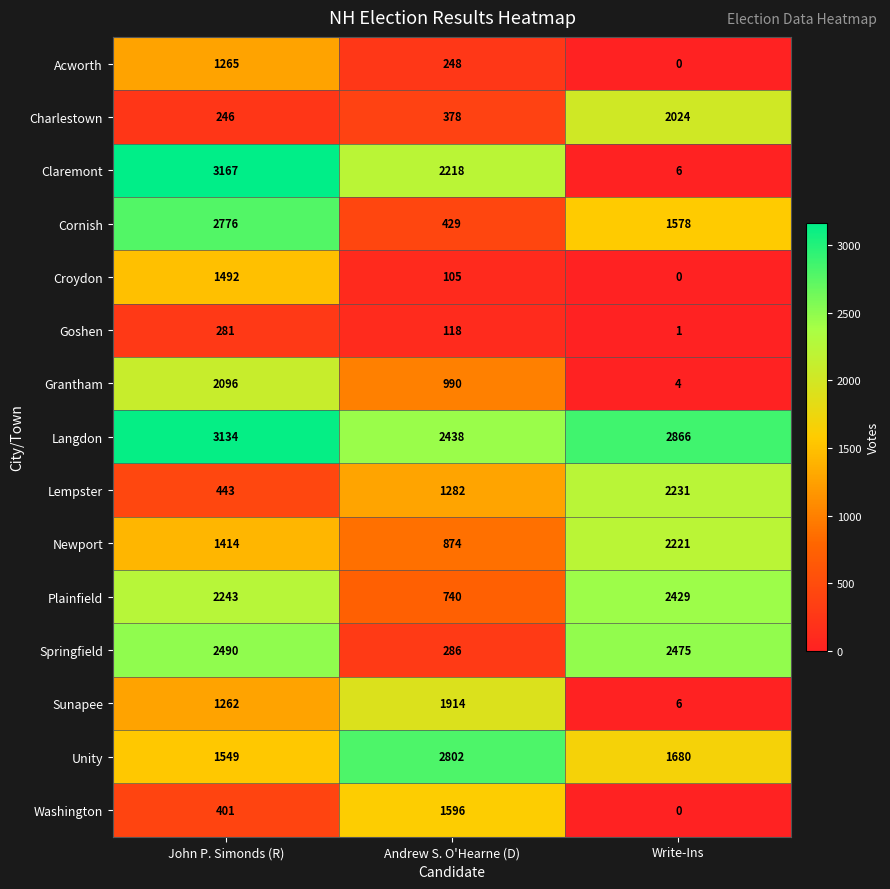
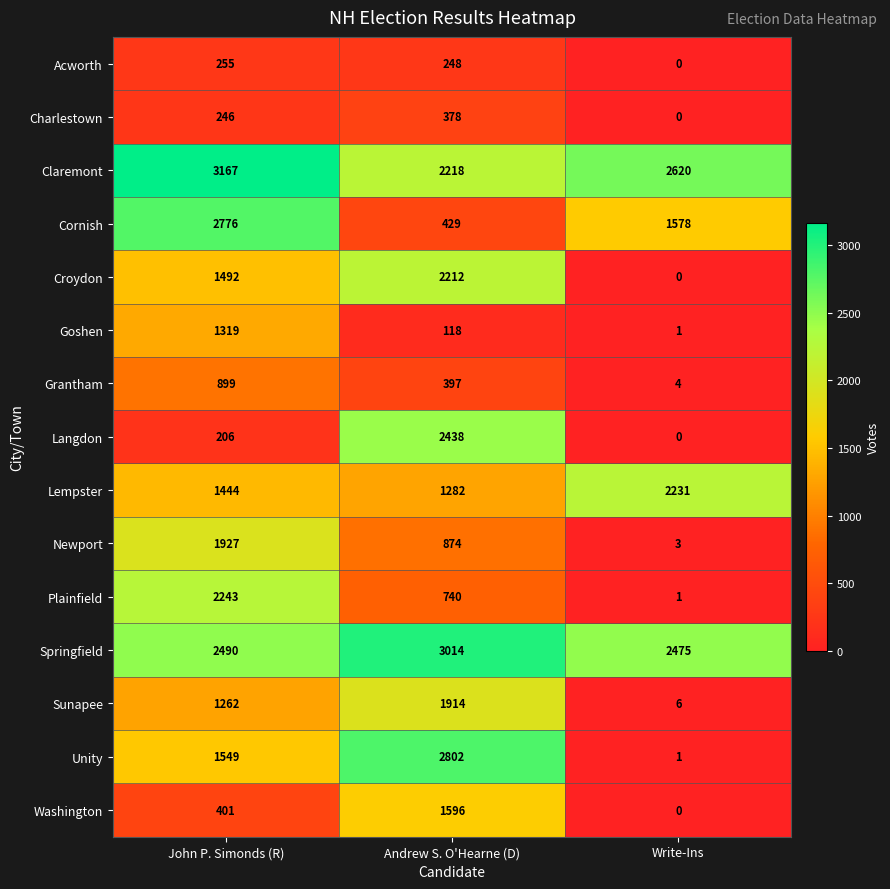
Acworth, John P. Simonds (R): 1265 -> 255
Charlestown, Write-Ins: 2024 -> 0
Claremont, Write-Ins: 6 -> 2620
Croydon, Andrew S. O'Hearne (D): 105 -> 2212
Goshen, John P. Simonds (R): 281 -> 1319
Grantham, John P. Simonds (R): 2096 -> 899
Grantham, Andrew S. O'Hearne (D): 990 -> 397
Langdon, John P. Simonds (R): 3134 -> 206
Langdon, Write-Ins: 2866 -> 0
Lempster, John P. Simonds (R): 443 -> 1444
Newport, John P. Simonds (R): 1414 -> 1927
Newport, Write-Ins: 2221 -> 3
Plainfield, Write-Ins: 2429 -> 1
Springfield, Andrew S. O'Hearne (D): 286 -> 3014
Unity, Write-Ins: 1680 -> 1
